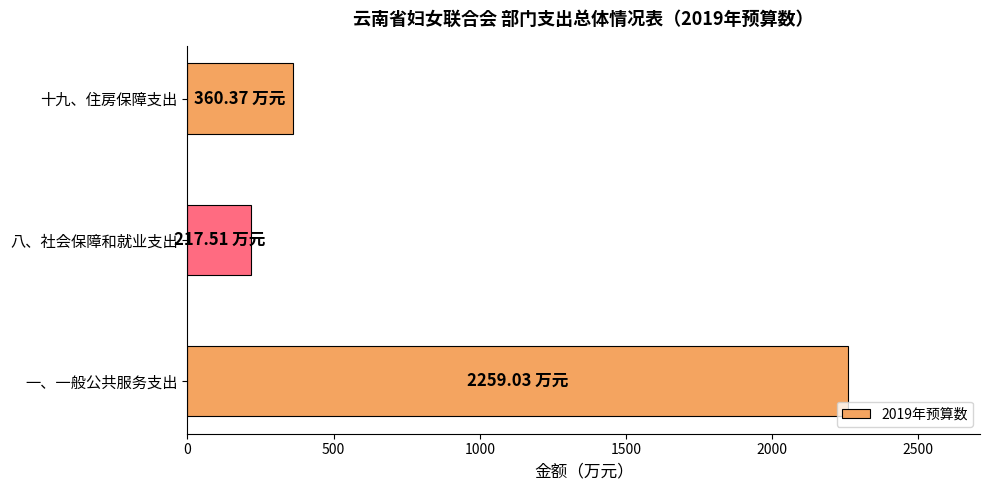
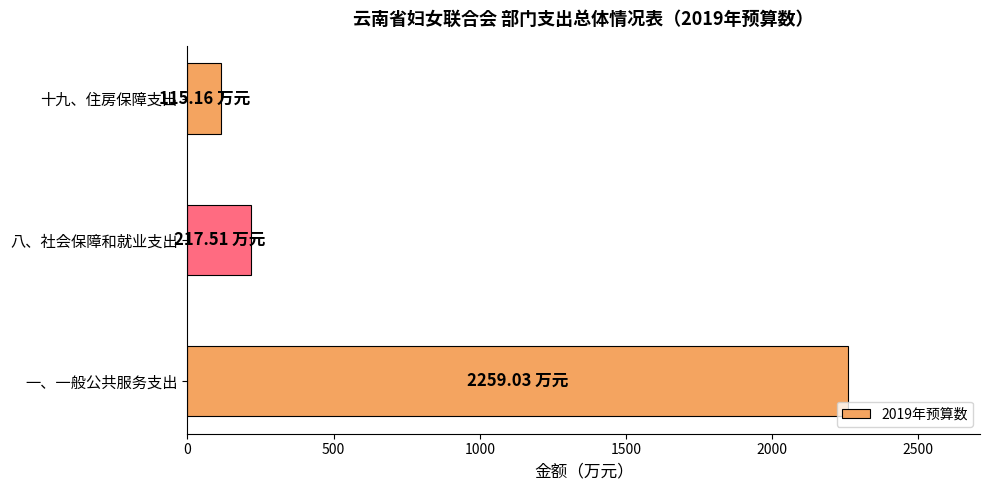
十九、住房保障支出: 360.37 -> 115.16
